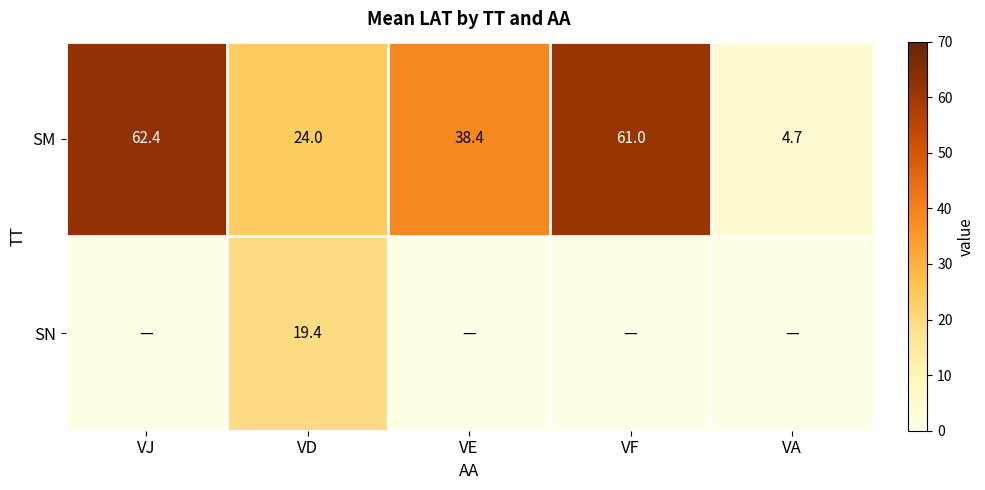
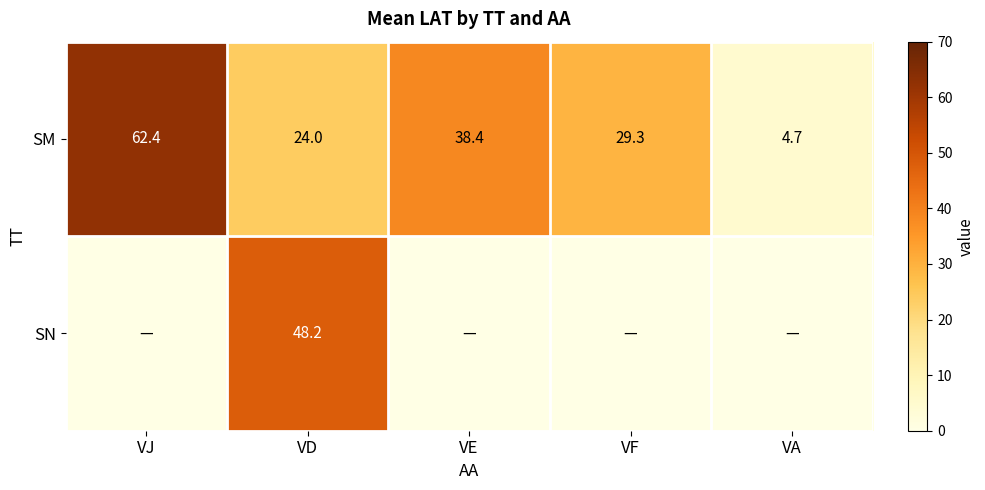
SM, VF: 61.0 -> 29.3
SN, VD: 19.4 -> 48.2
